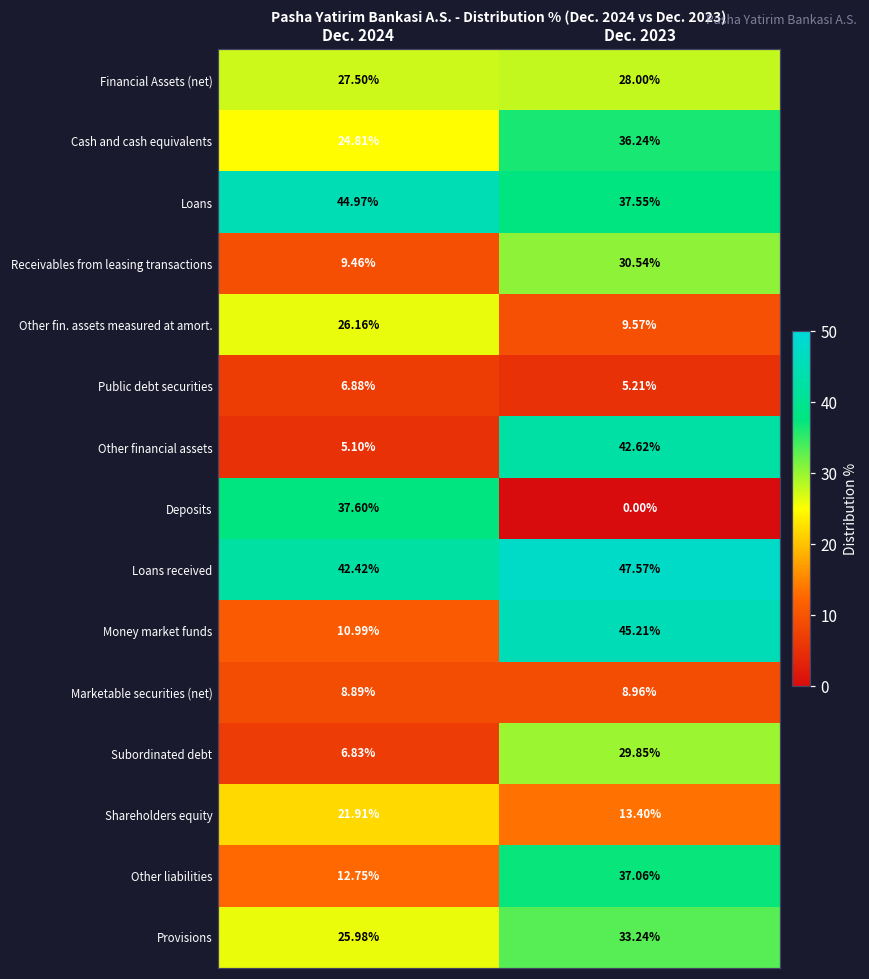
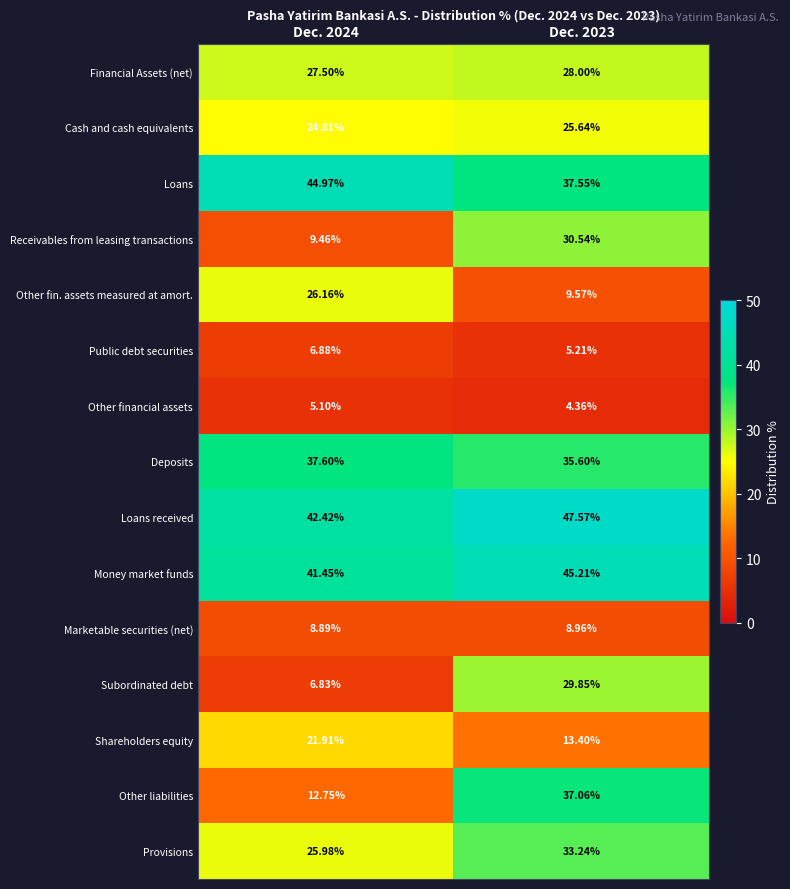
Cash and cash equivalents, Dec. 2023: 36.24% -> 25.64%
Other financial assets, Dec. 2023: 42.62% -> 4.36%
Deposits, Dec. 2023: 0.00% -> 35.60%
Money market funds, Dec. 2024: 10.99% -> 41.45%
